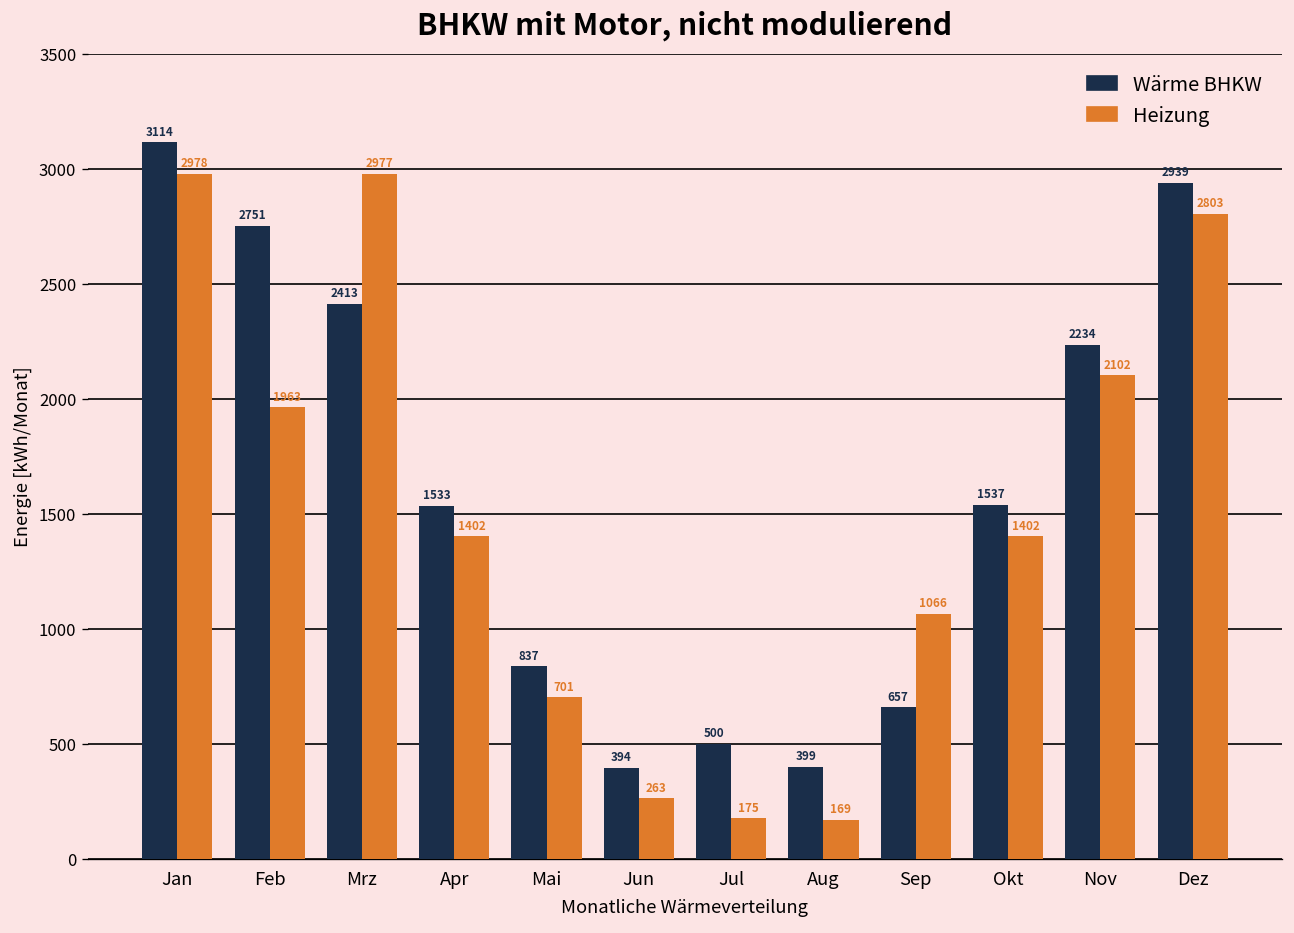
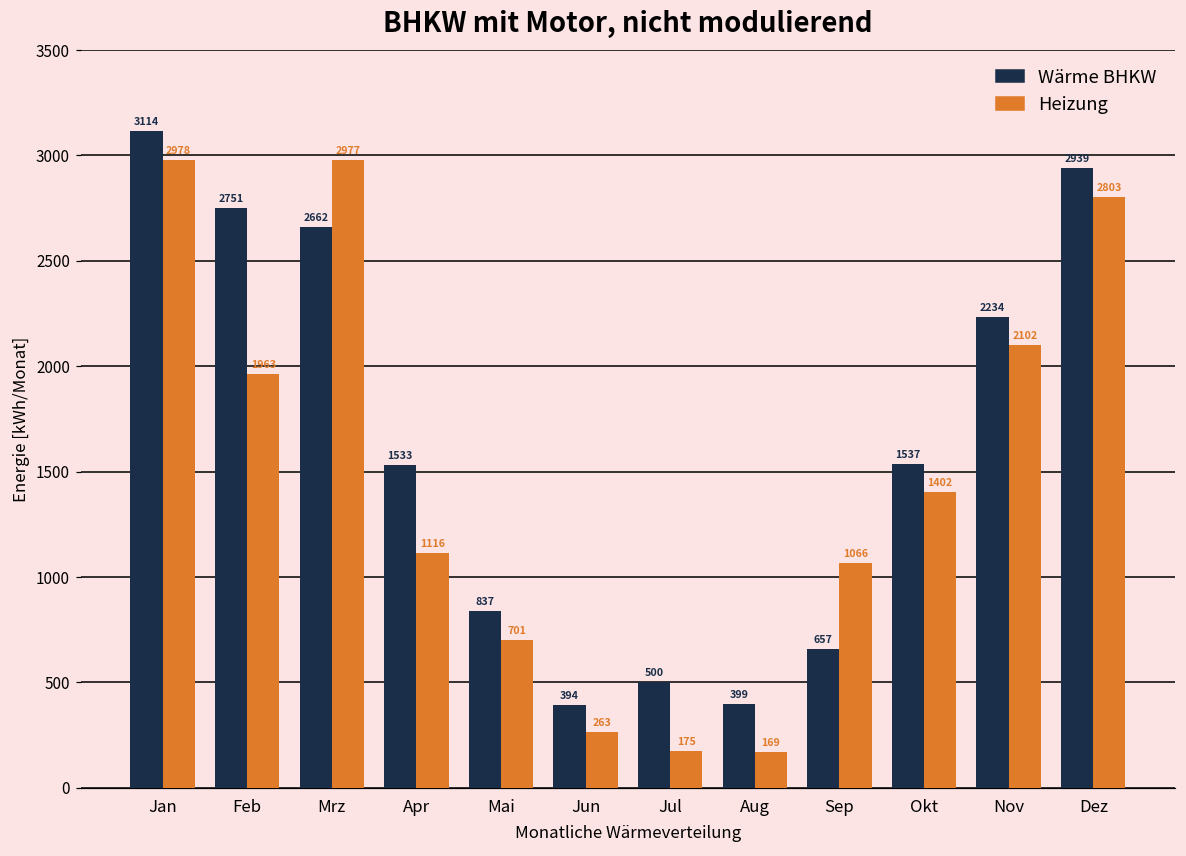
Wärme BHKW, Mrz: 2413 -> 2662
Heizung, Apr: 1402 -> 1116
